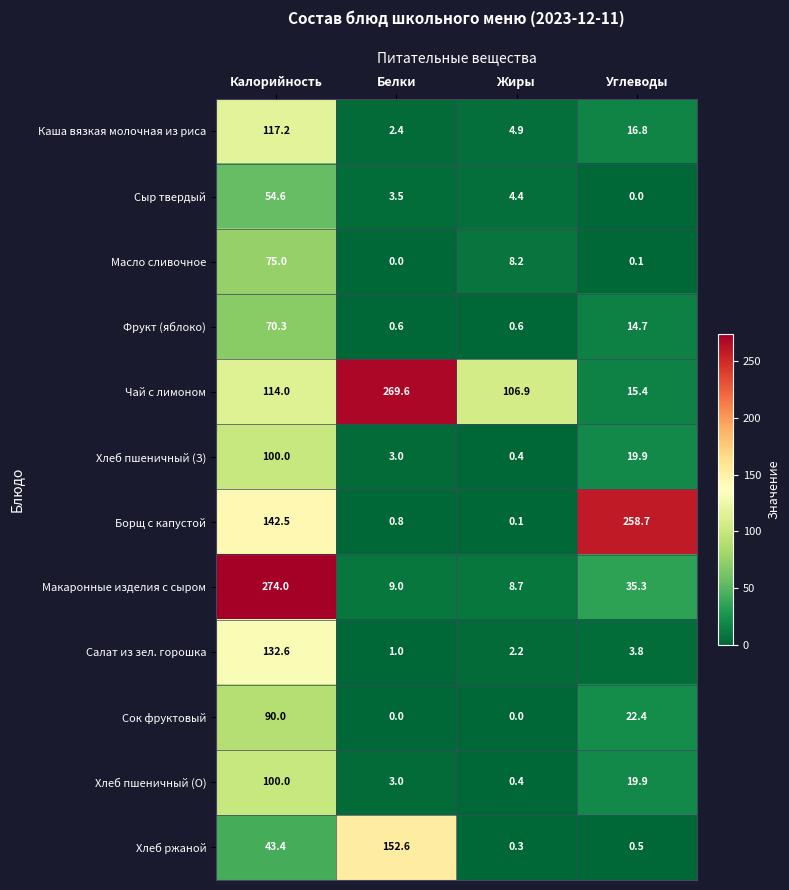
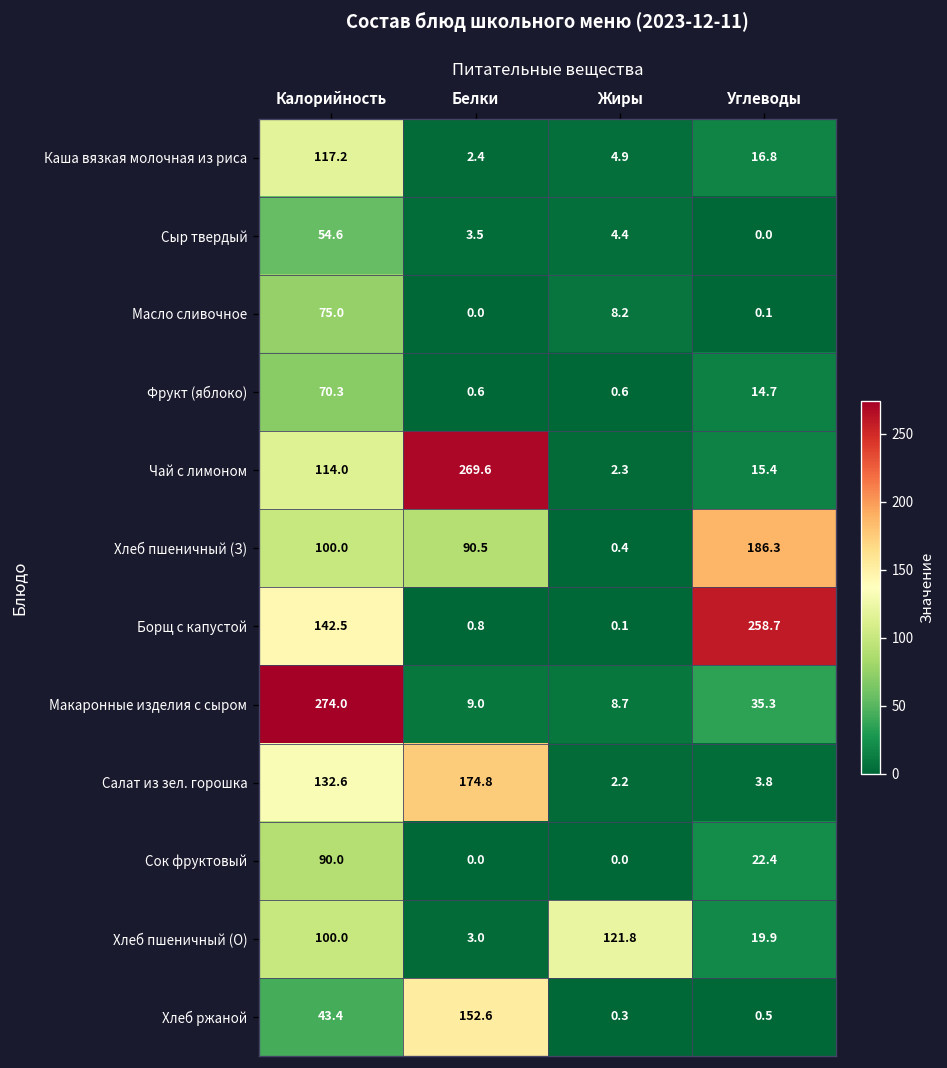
Чай с лимоном, Жиры: 106.9 -> 2.3
Хлеб пшеничный (З), Белки: 3.0 -> 90.5
Хлеб пшеничный (З), Углеводы: 19.9 -> 186.3
Салат из зел. горошка, Белки: 1.0 -> 174.8
Хлеб пшеничный (О), Жиры: 0.4 -> 121.8
